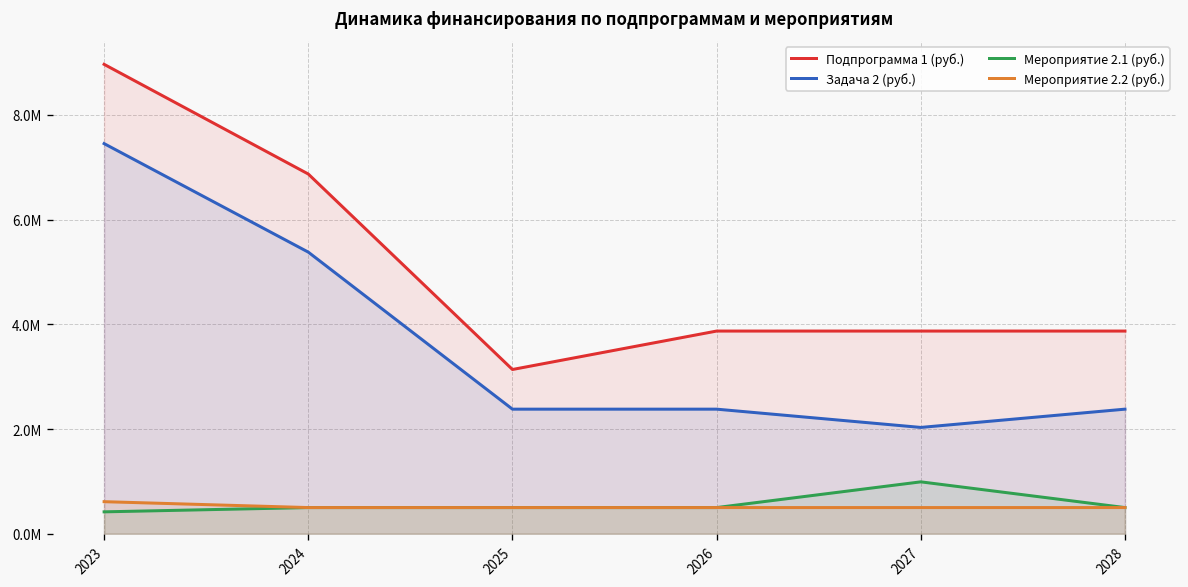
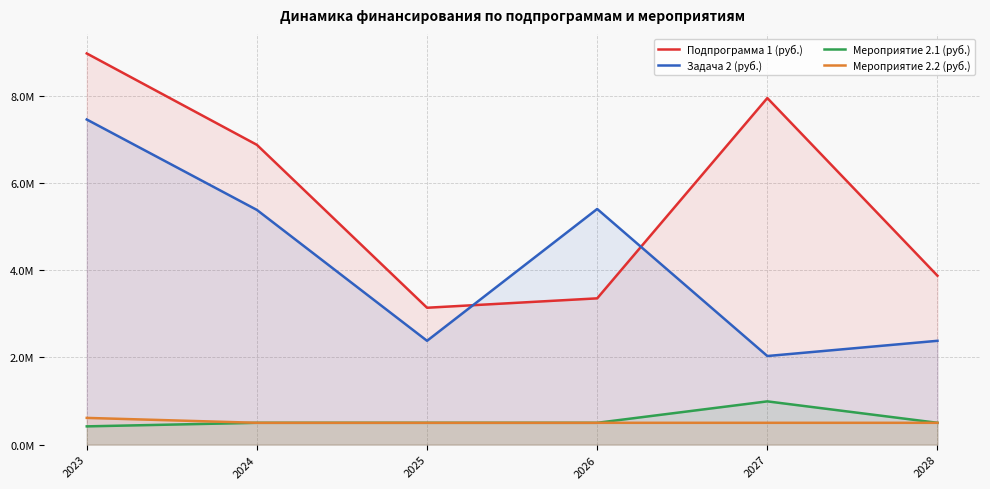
Подпрограмма 1 (руб.), 2026: 3900000 -> 3400000
Задача 2 (руб.), 2026: 2400000 -> 5400000
Подпрограмма 1 (руб.), 2027: 3900000 -> 7900000
